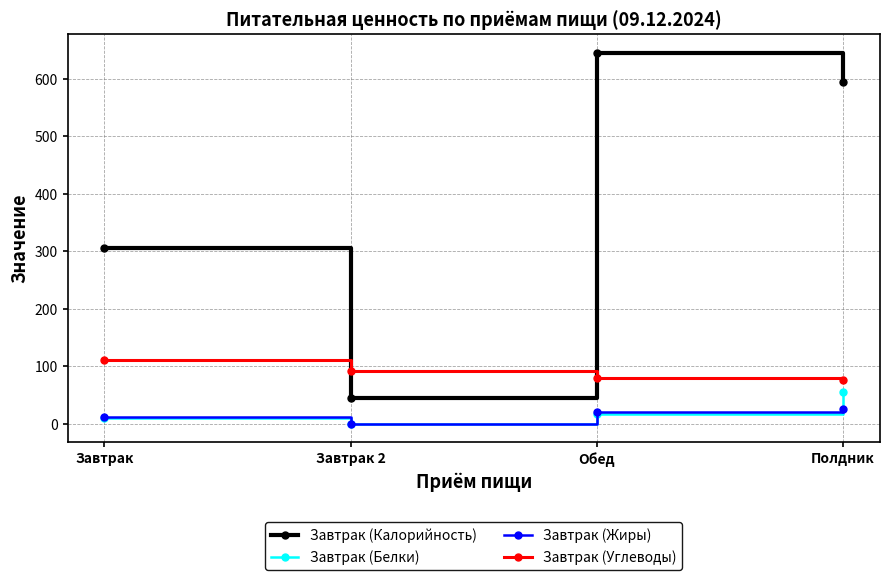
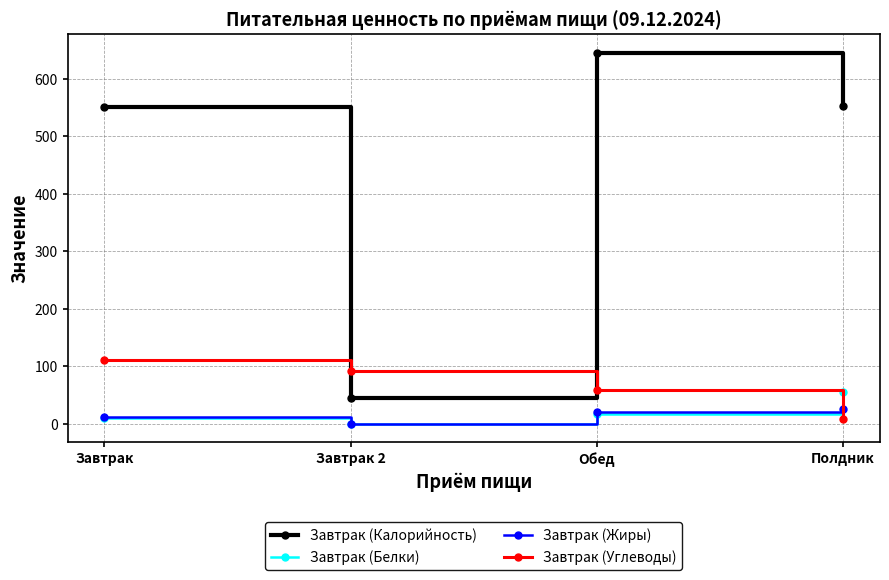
Завтрак (Калорийность), Завтрак: 310 -> 550
Завтрак (Углеводы), Обед: 80 -> 60
Завтрак (Калорийность), Полдник: 590 -> 550
Завтрак (Углеводы), Полдник: 80 -> 10
